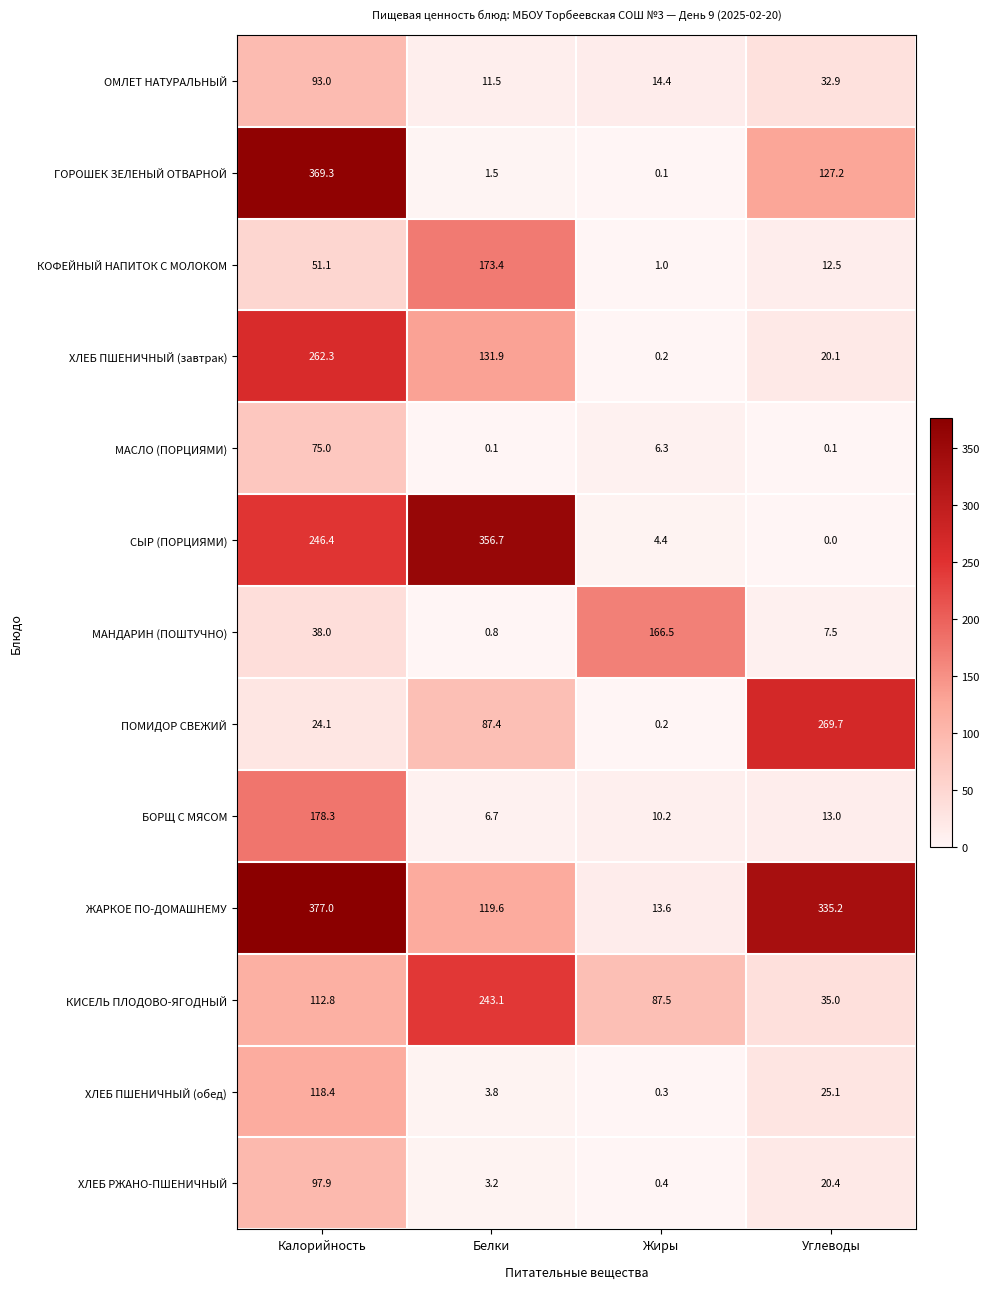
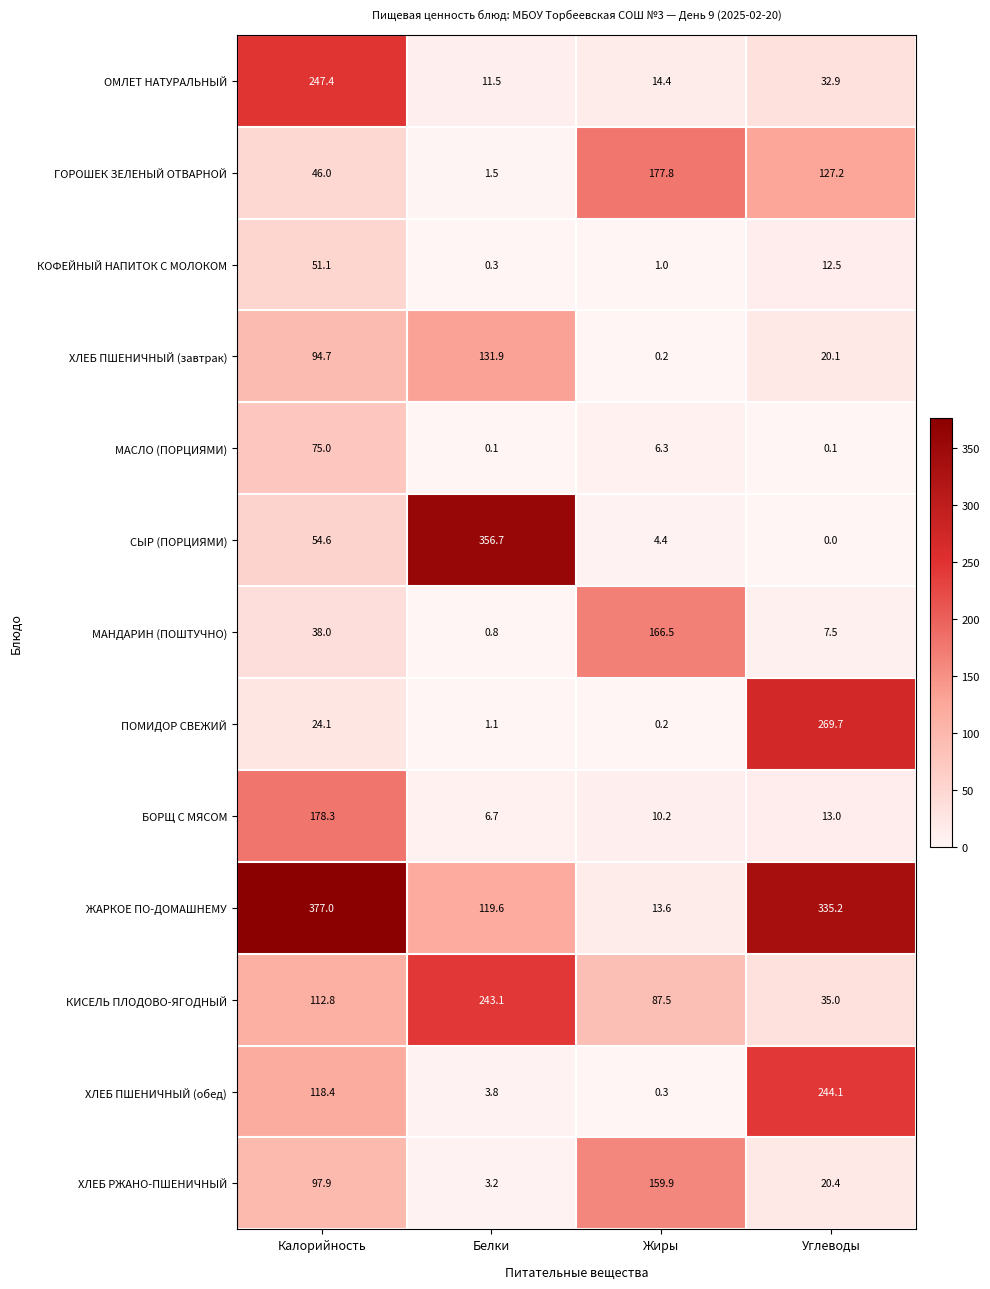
ОМЛЕТ НАТУРАЛЬНЫЙ, Калорийность: 93.0 -> 247.4
ГОРОШЕК ЗЕЛЕНЫЙ ОТВАРНОЙ, Калорийность: 369.3 -> 46.0
ГОРОШЕК ЗЕЛЕНЫЙ ОТВАРНОЙ, Жиры: 0.1 -> 177.8
КОФЕЙНЫЙ НАПИТОК С МОЛОКОМ, Белки: 173.4 -> 0.3
ХЛЕБ ПШЕНИЧНЫЙ (завтрак), Калорийность: 262.3 -> 94.7
СЫР (ПОРЦИЯМИ), Калорийность: 246.4 -> 54.6
ПОМИДОР СВЕЖИЙ, Белки: 87.4 -> 1.1
ХЛЕБ ПШЕНИЧНЫЙ (обед), Углеводы: 25.1 -> 244.1
ХЛЕБ РЖАНО-ПШЕНИЧНЫЙ, Жиры: 0.4 -> 159.9
